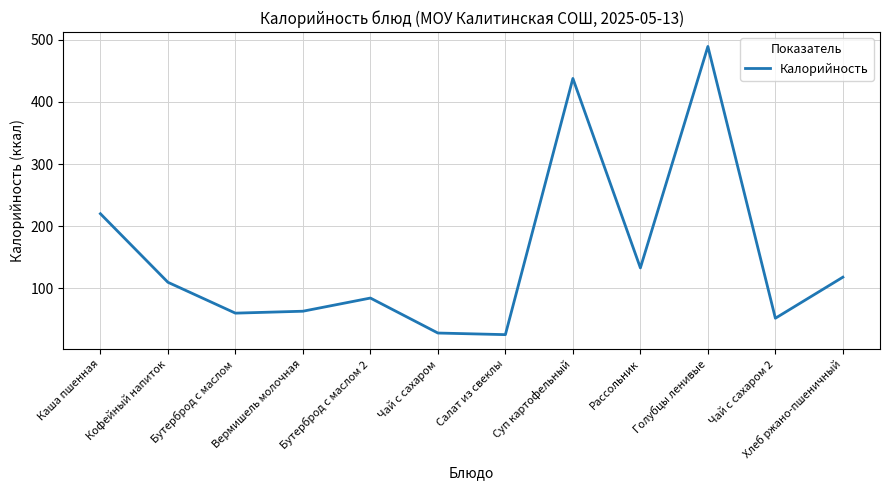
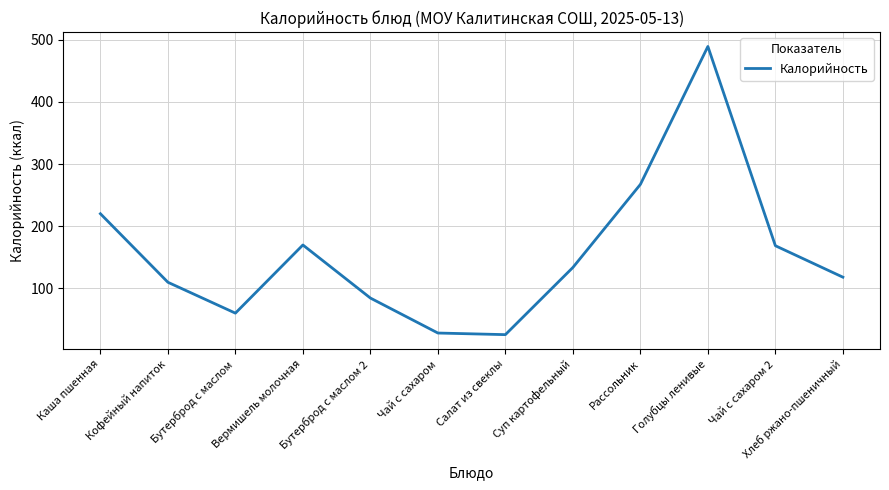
Вермишель молочная: 60 -> 170
Суп картофельный: 440 -> 130
Рассольник: 130 -> 270
Чай с сахаром 2: 50 -> 170
